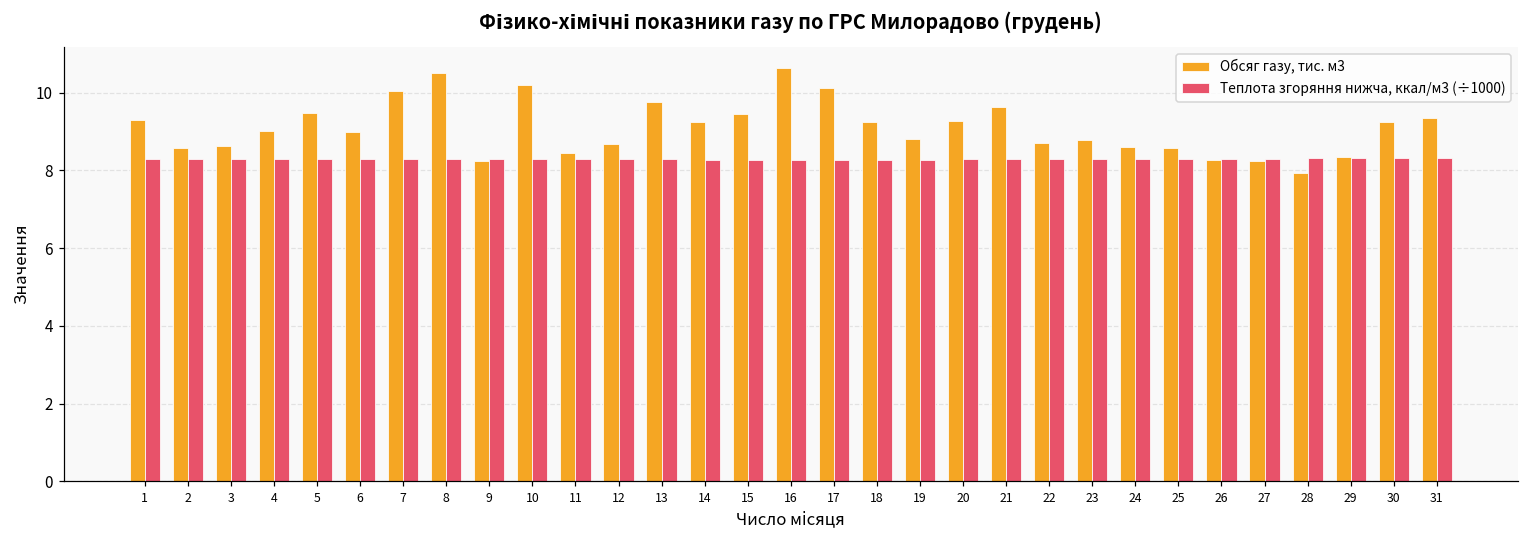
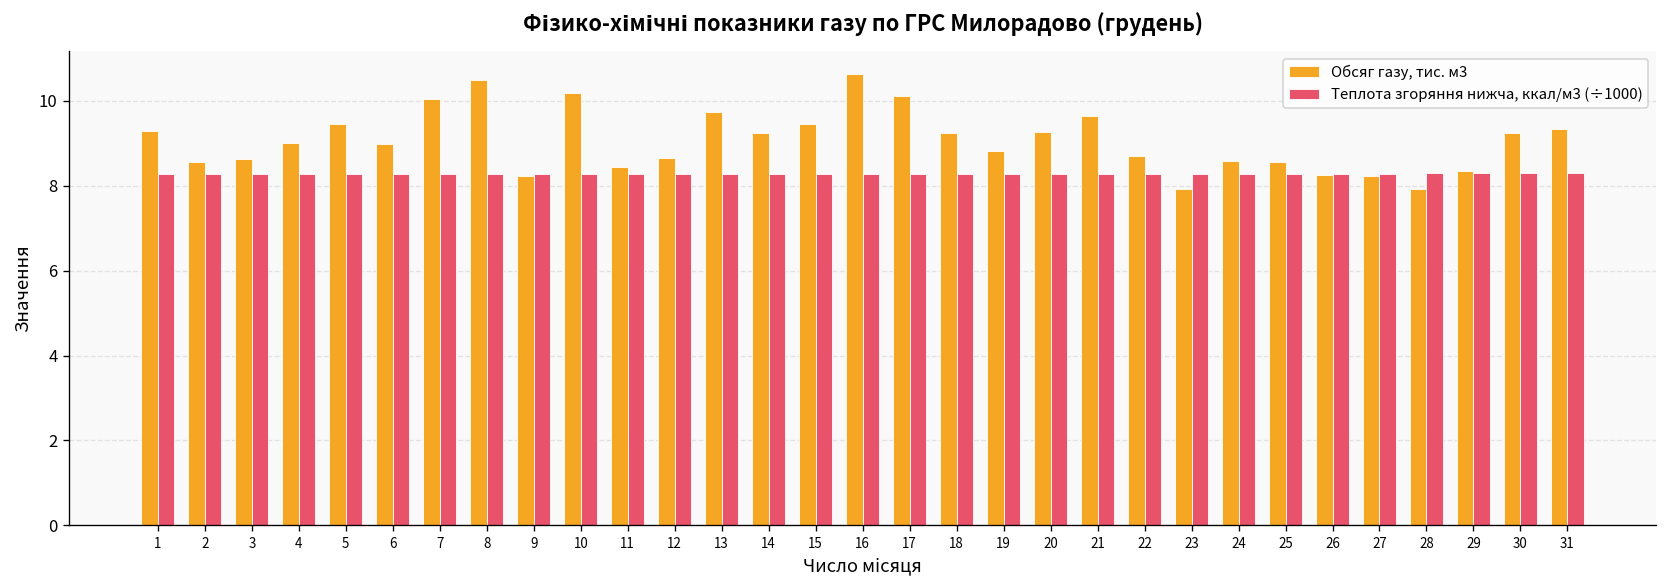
Обсяг газу, тис. м3, 23: 8.8 -> 7.9
